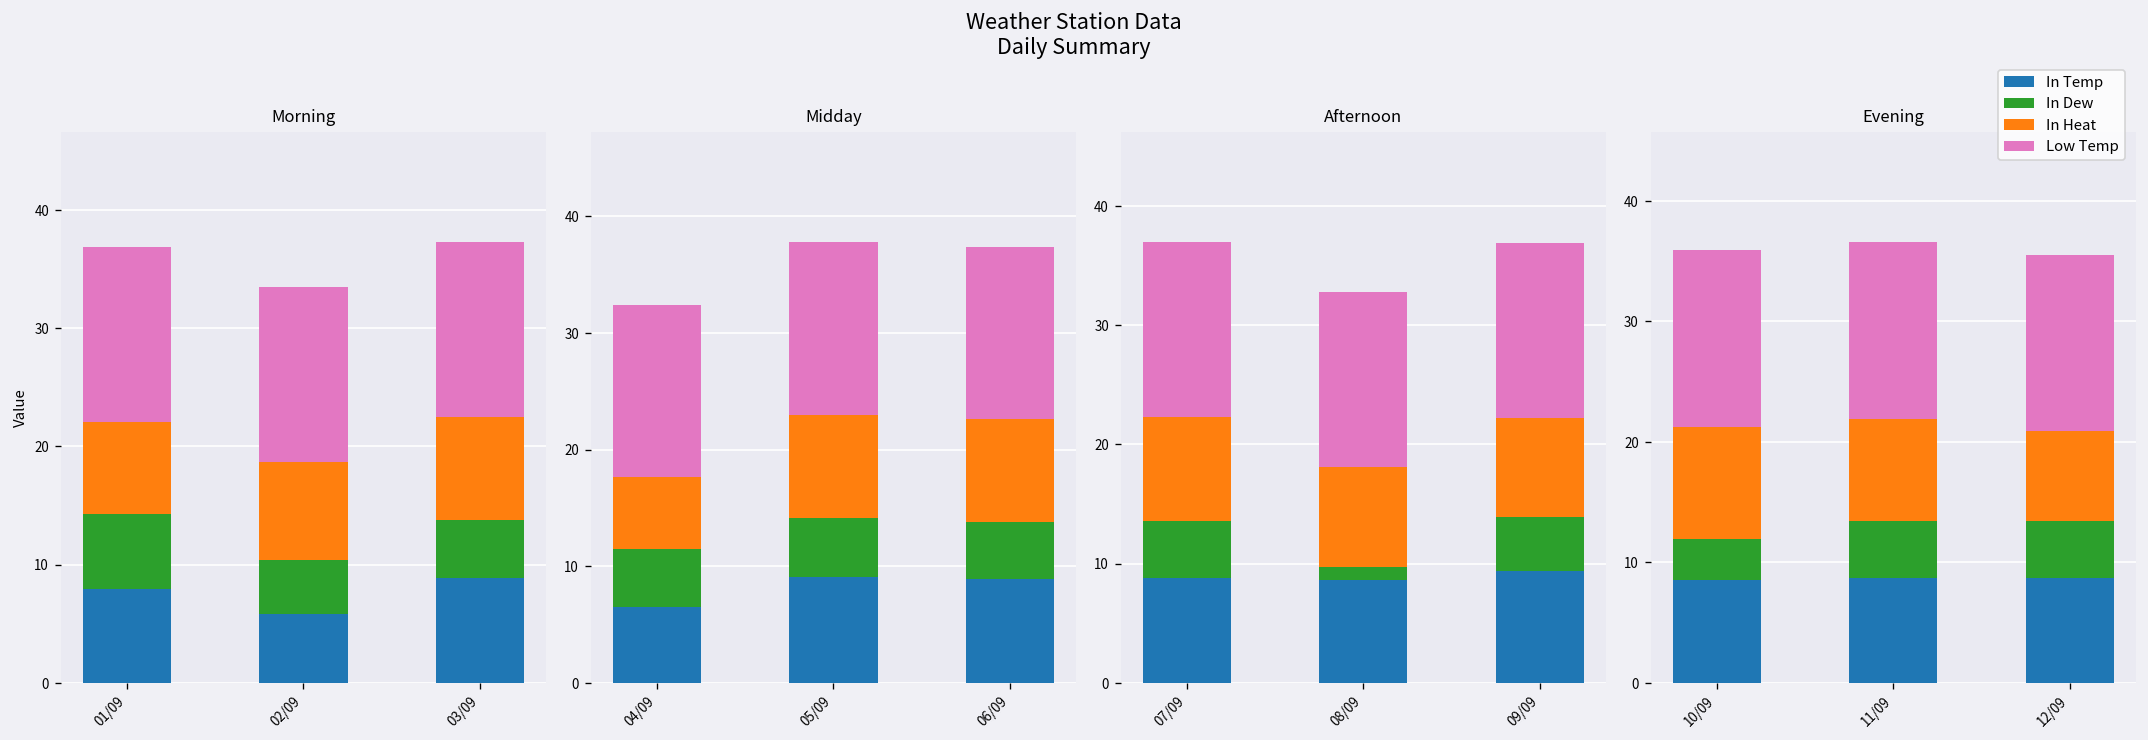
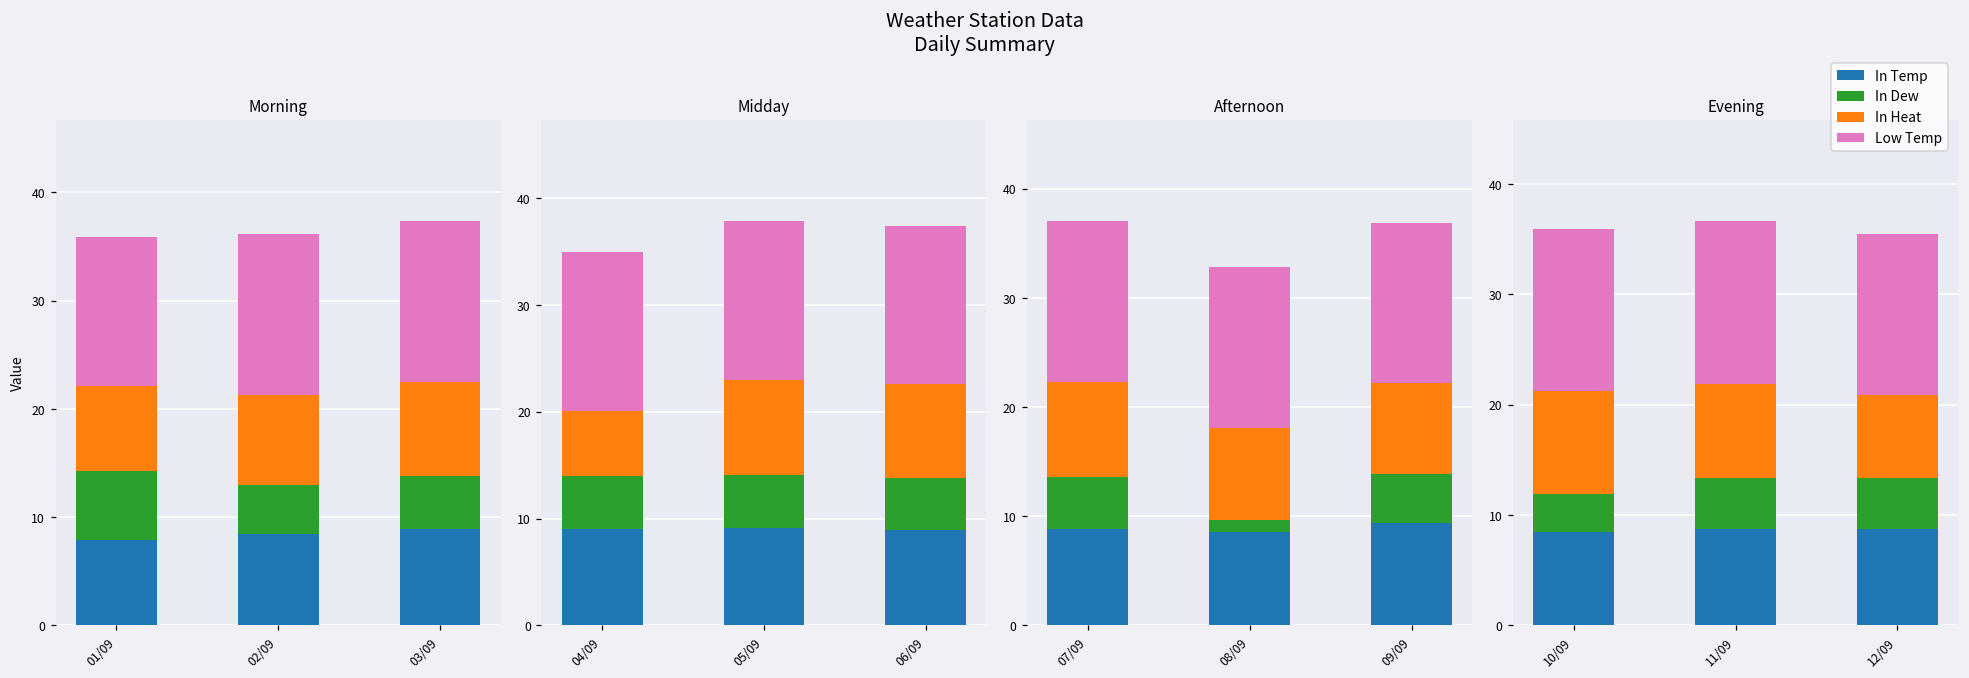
Morning, Low Temp, 01/09: 15 -> 14
Morning, In Temp, 02/09: 6 -> 8
Midday, In Temp, 04/09: 7 -> 9
